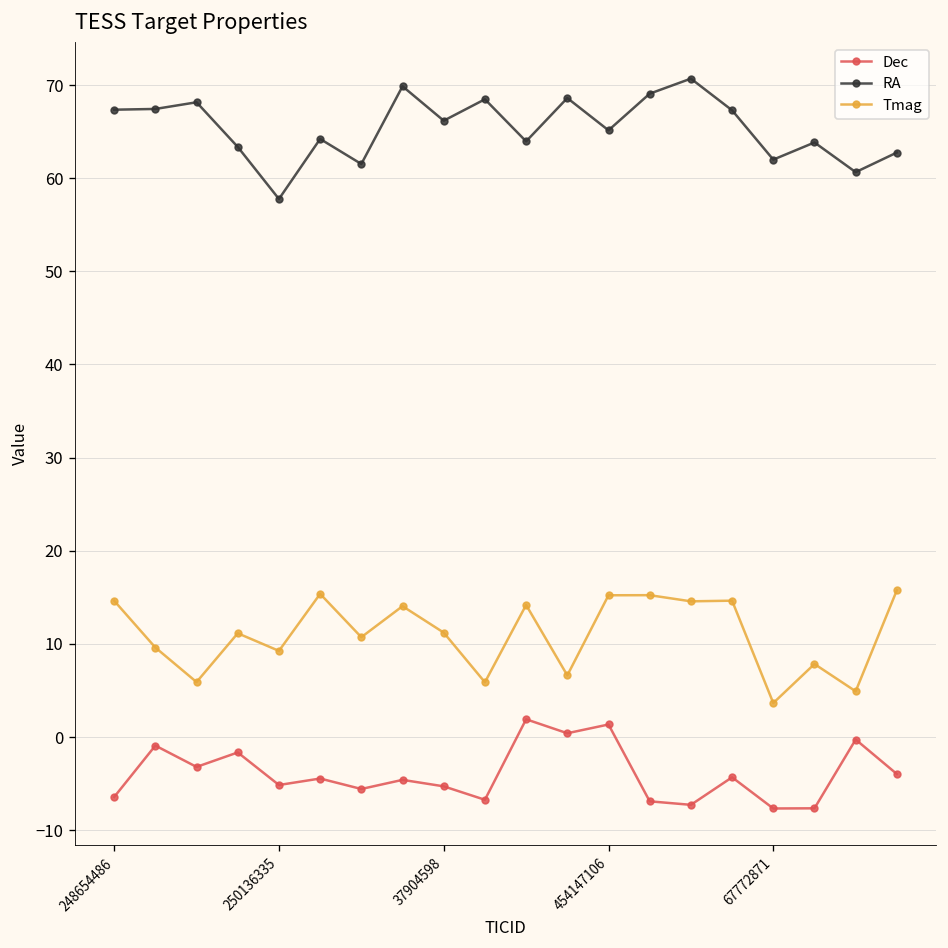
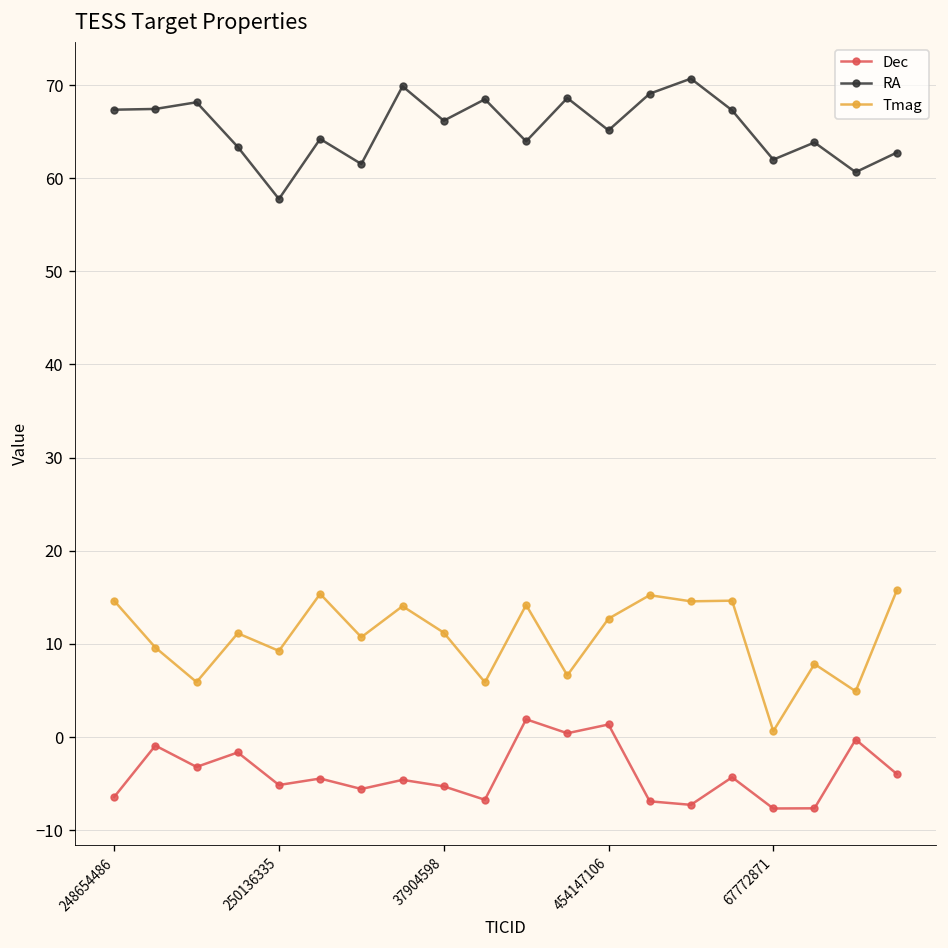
Tmag, 454147106: 15 -> 13
Tmag, 67772871: 4 -> 1
